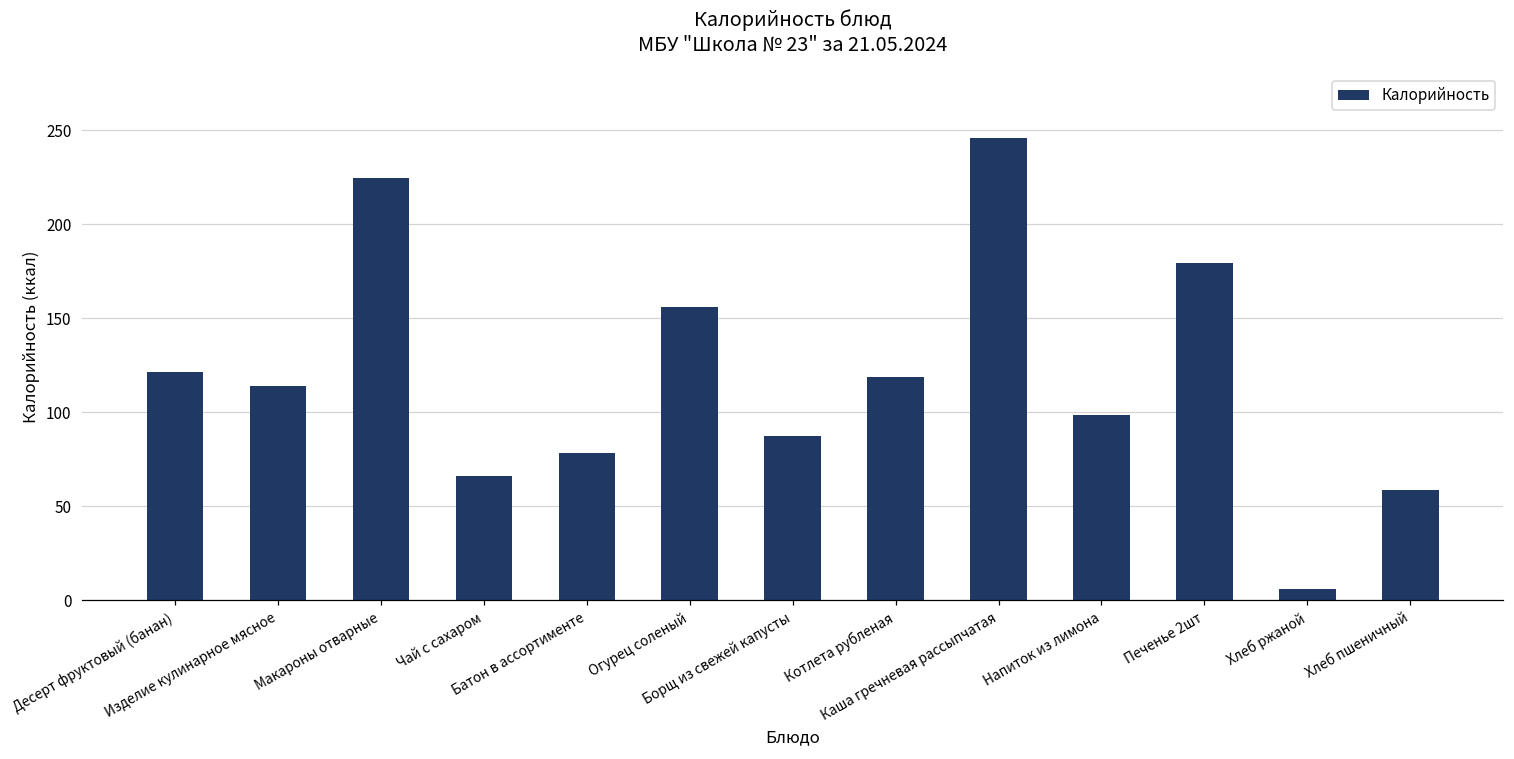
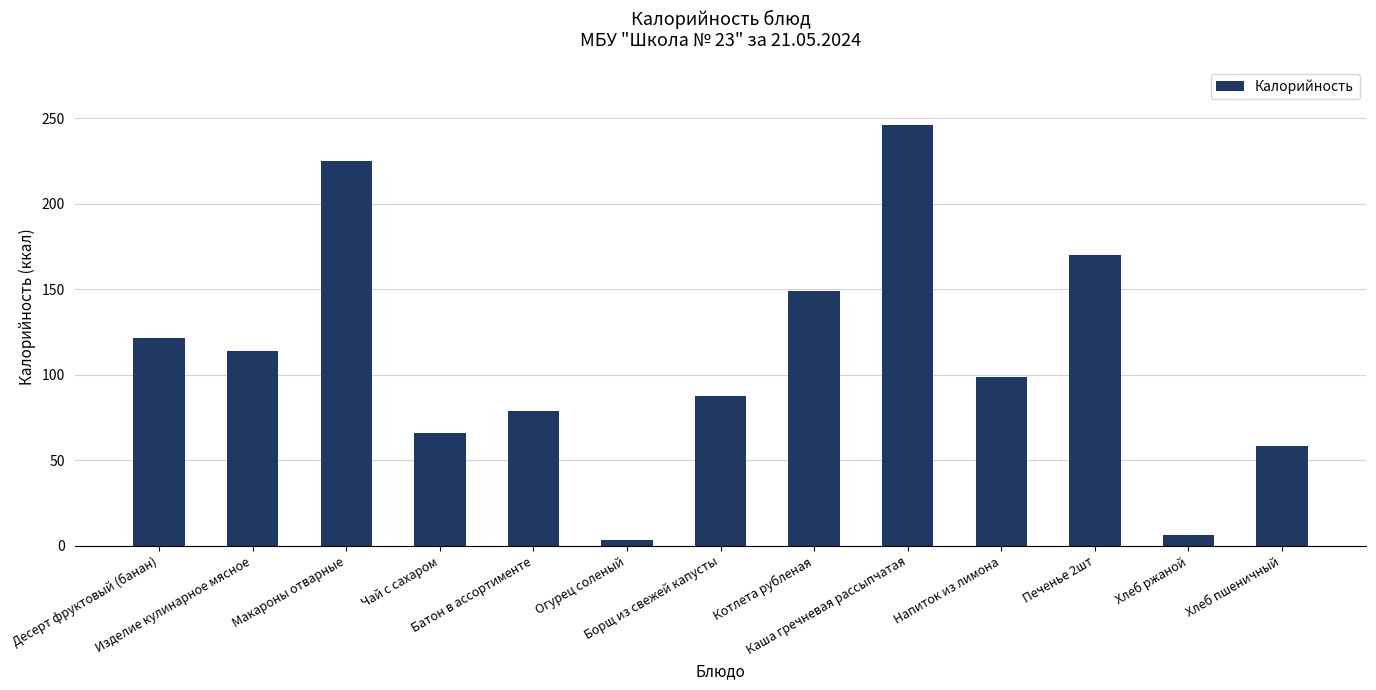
Огурец соленый: 156 -> 4
Котлета рубленая: 119 -> 149
Печенье 2шт: 179 -> 170
